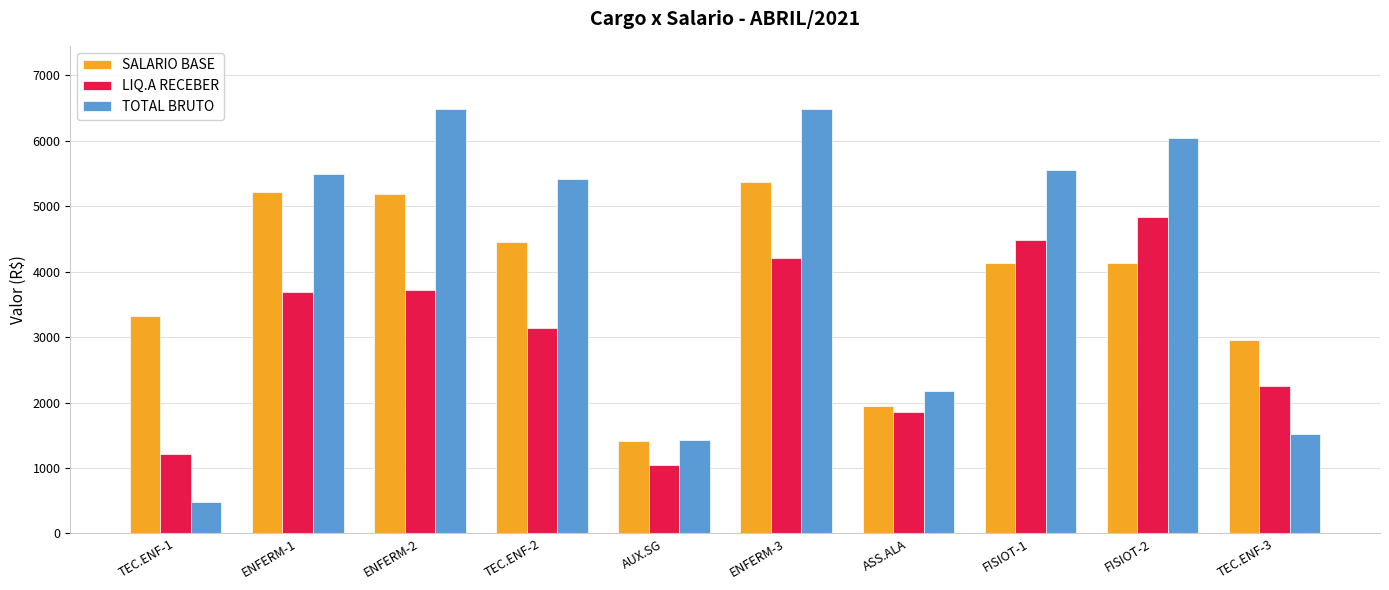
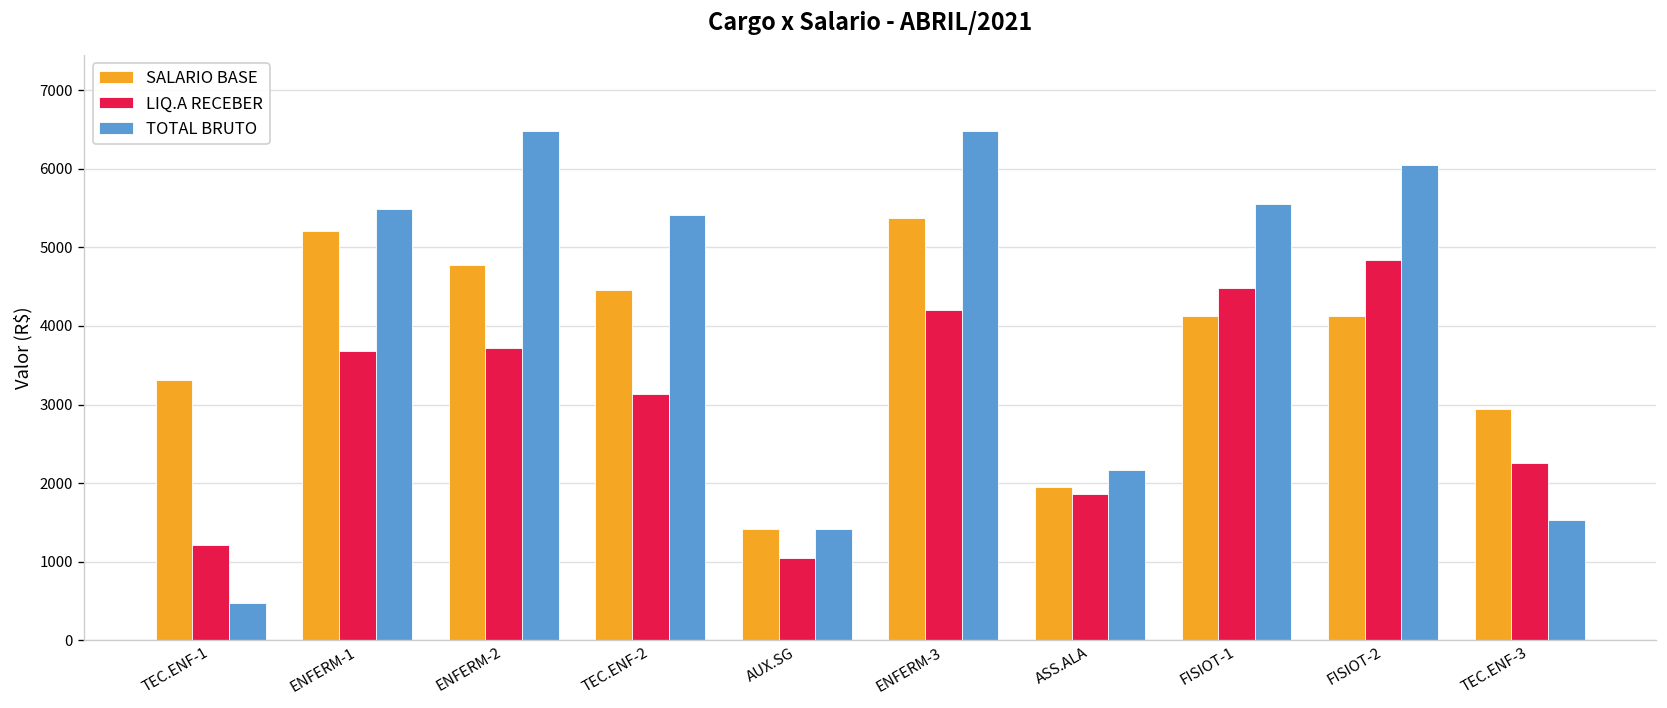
SALARIO BASE, ENFERM-2: 5200 -> 4800
